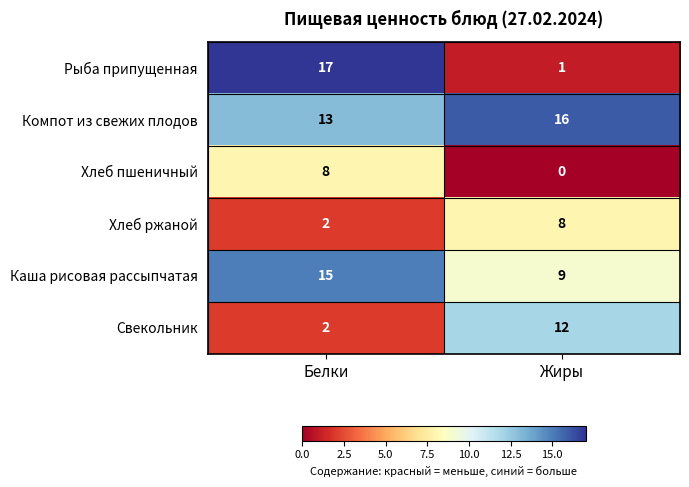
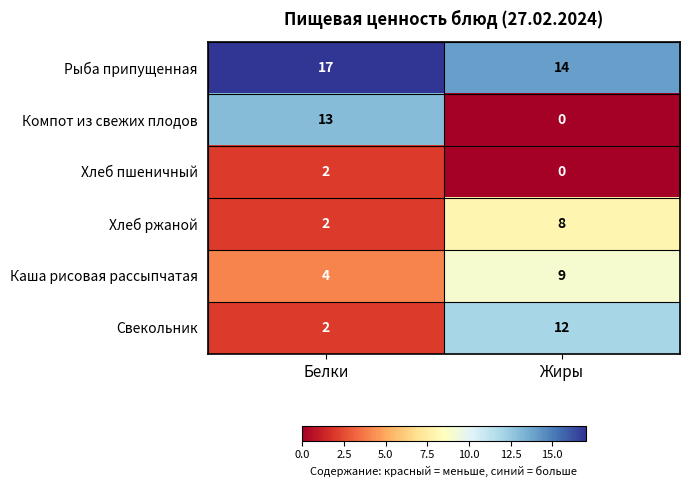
Рыба припущенная, Жиры: 1 -> 14
Компот из свежих плодов, Жиры: 16 -> 0
Хлеб пшеничный, Белки: 8 -> 2
Каша рисовая рассыпчатая, Белки: 15 -> 4
